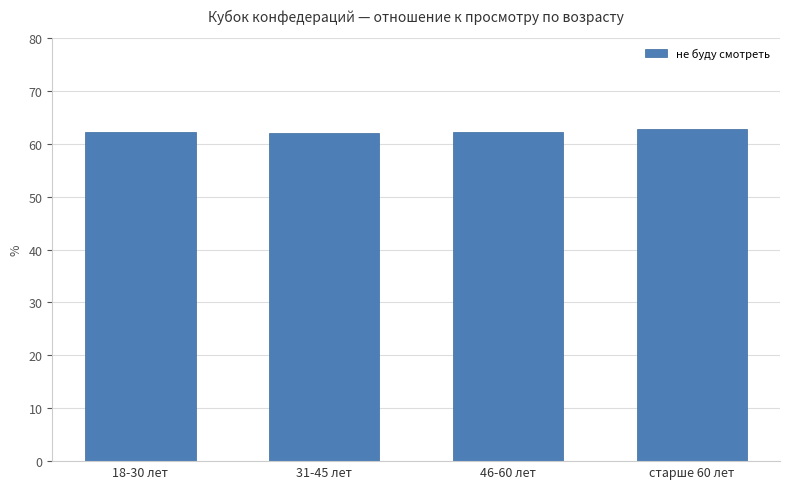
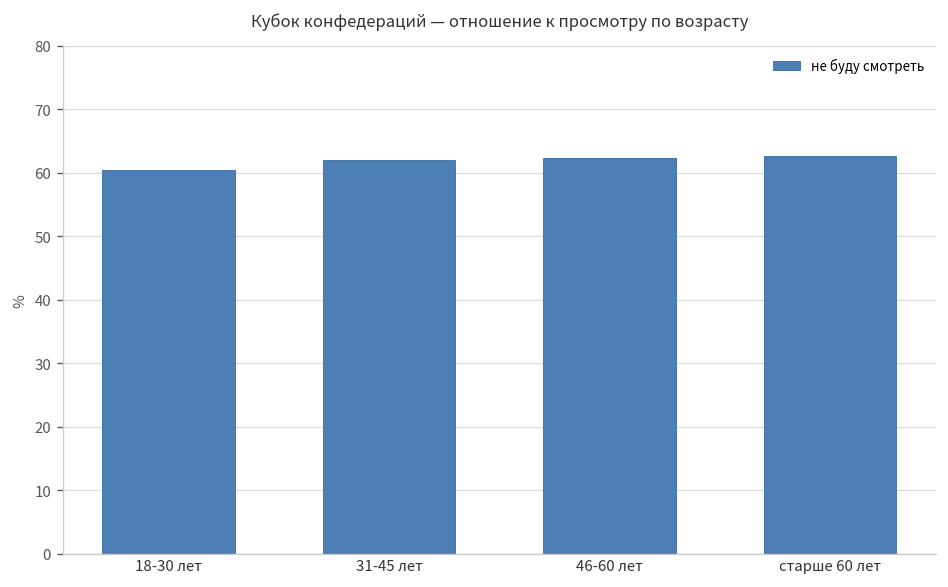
18-30 лет: 62 -> 60
